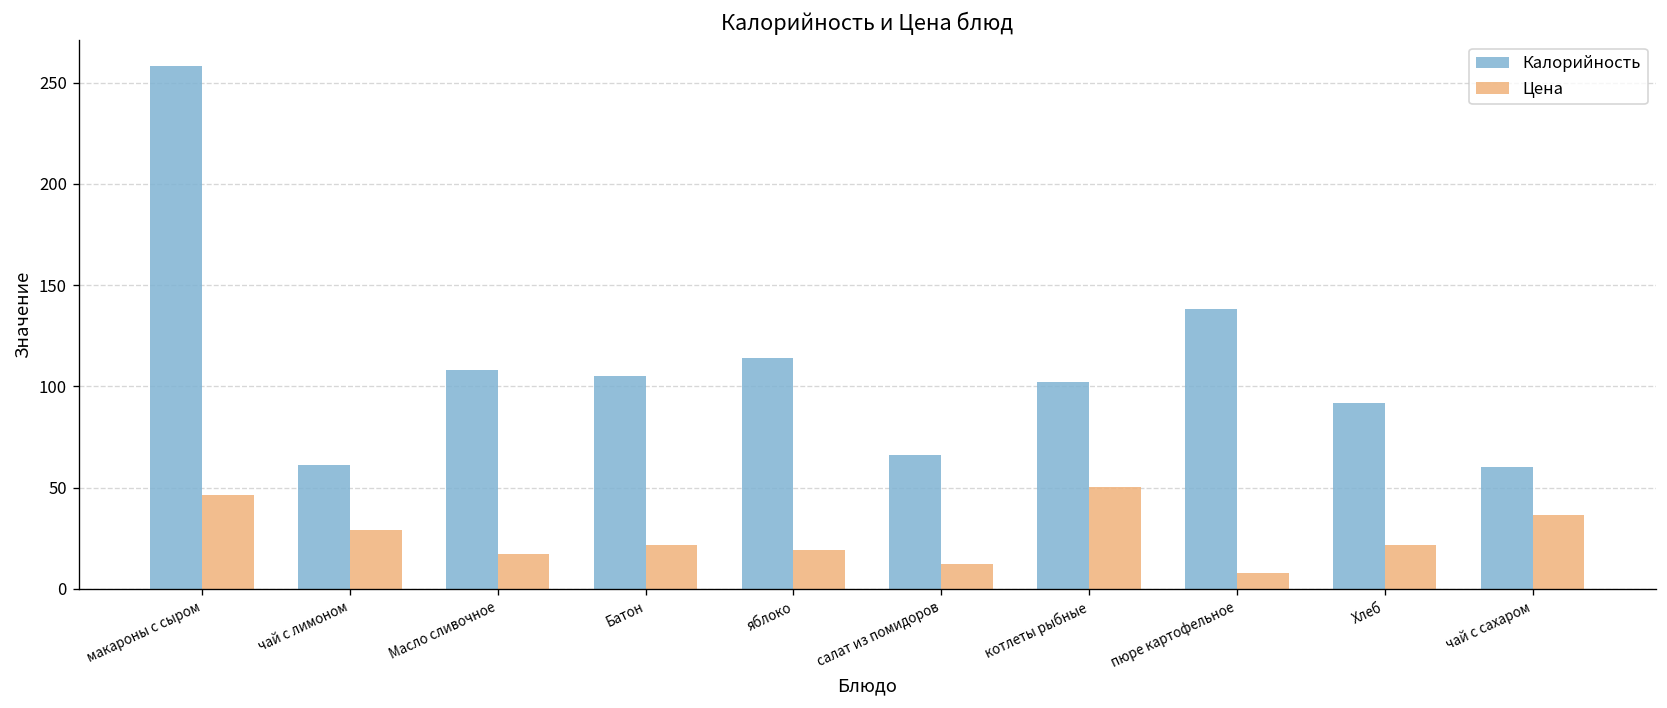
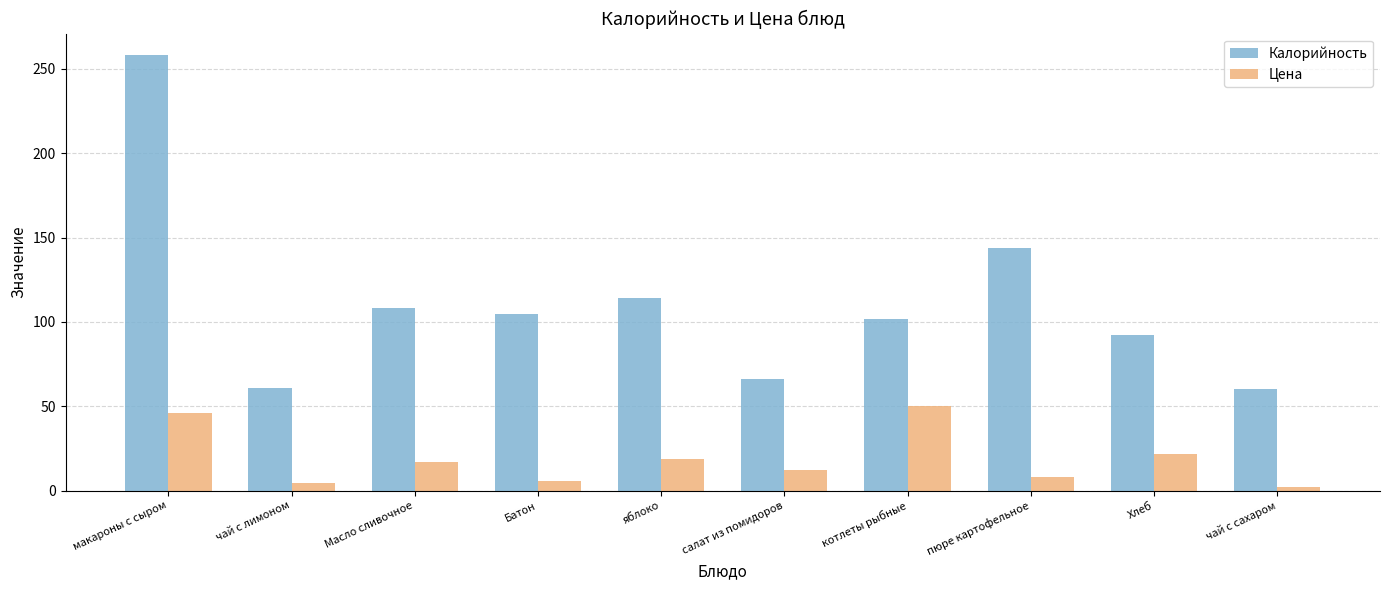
Цена, чай с лимоном: 29 -> 4
Цена, Батон: 22 -> 6
Калорийность, пюре картофельное: 138 -> 144
Цена, чай с сахаром: 36 -> 2
